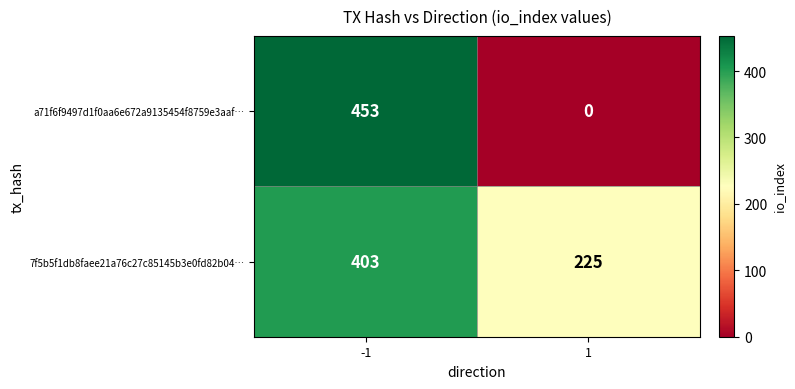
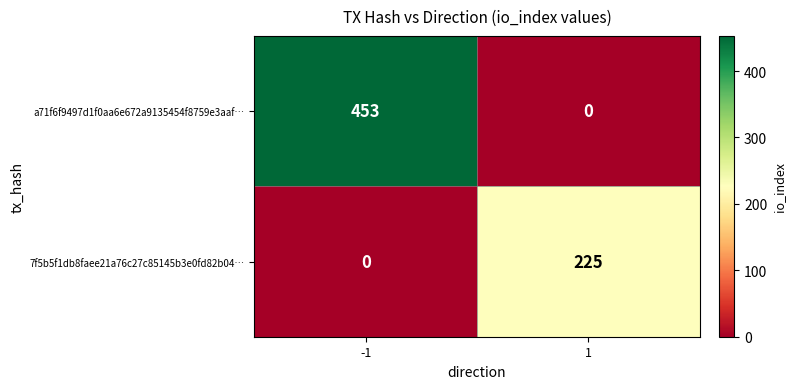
7f5b5f1db8faee21a76c27c85145b3e0fd82b04…, -1: 403 -> 0
